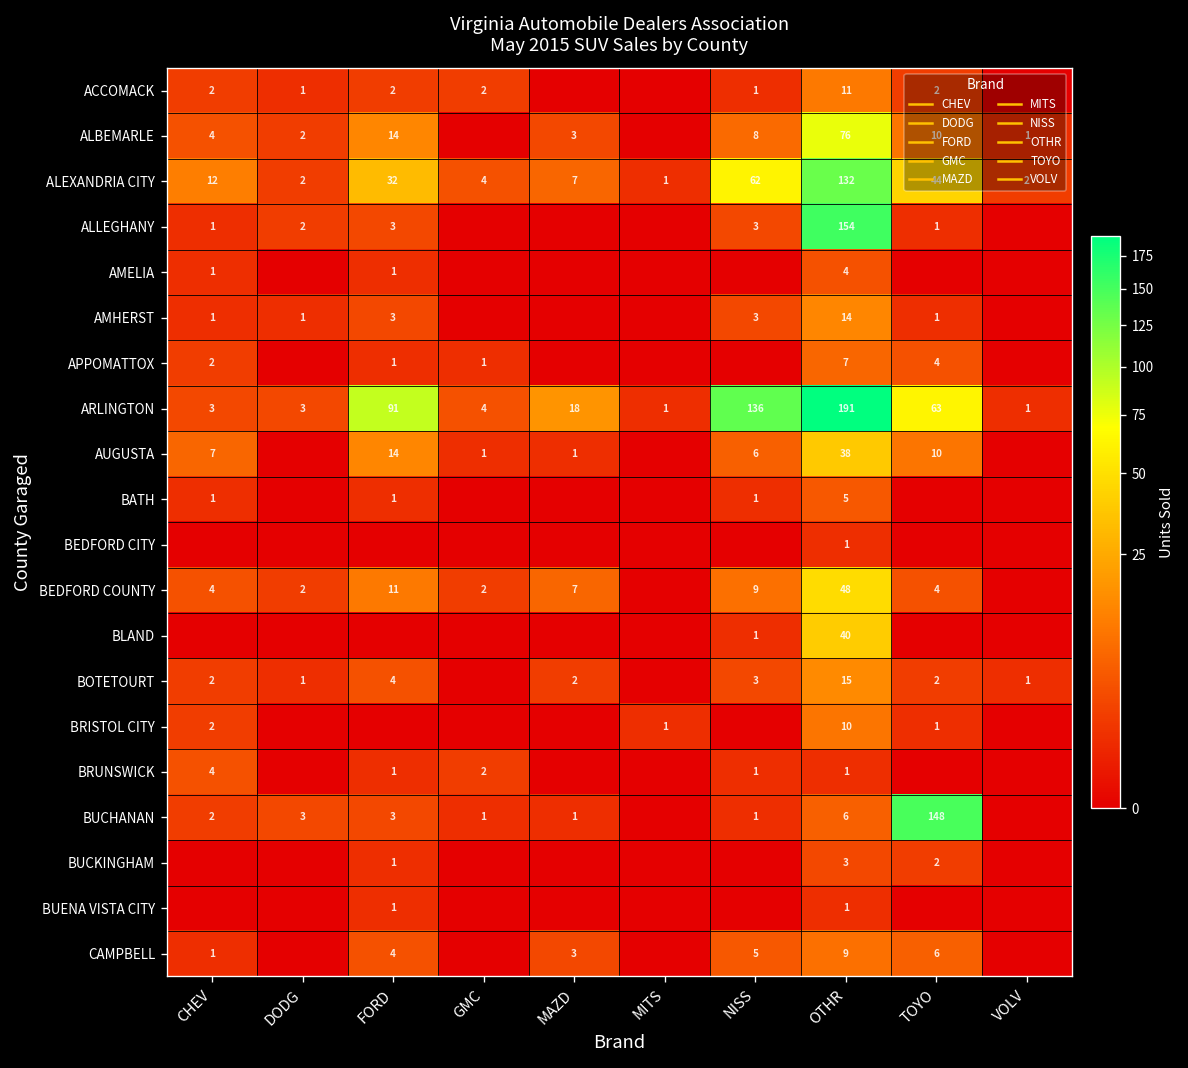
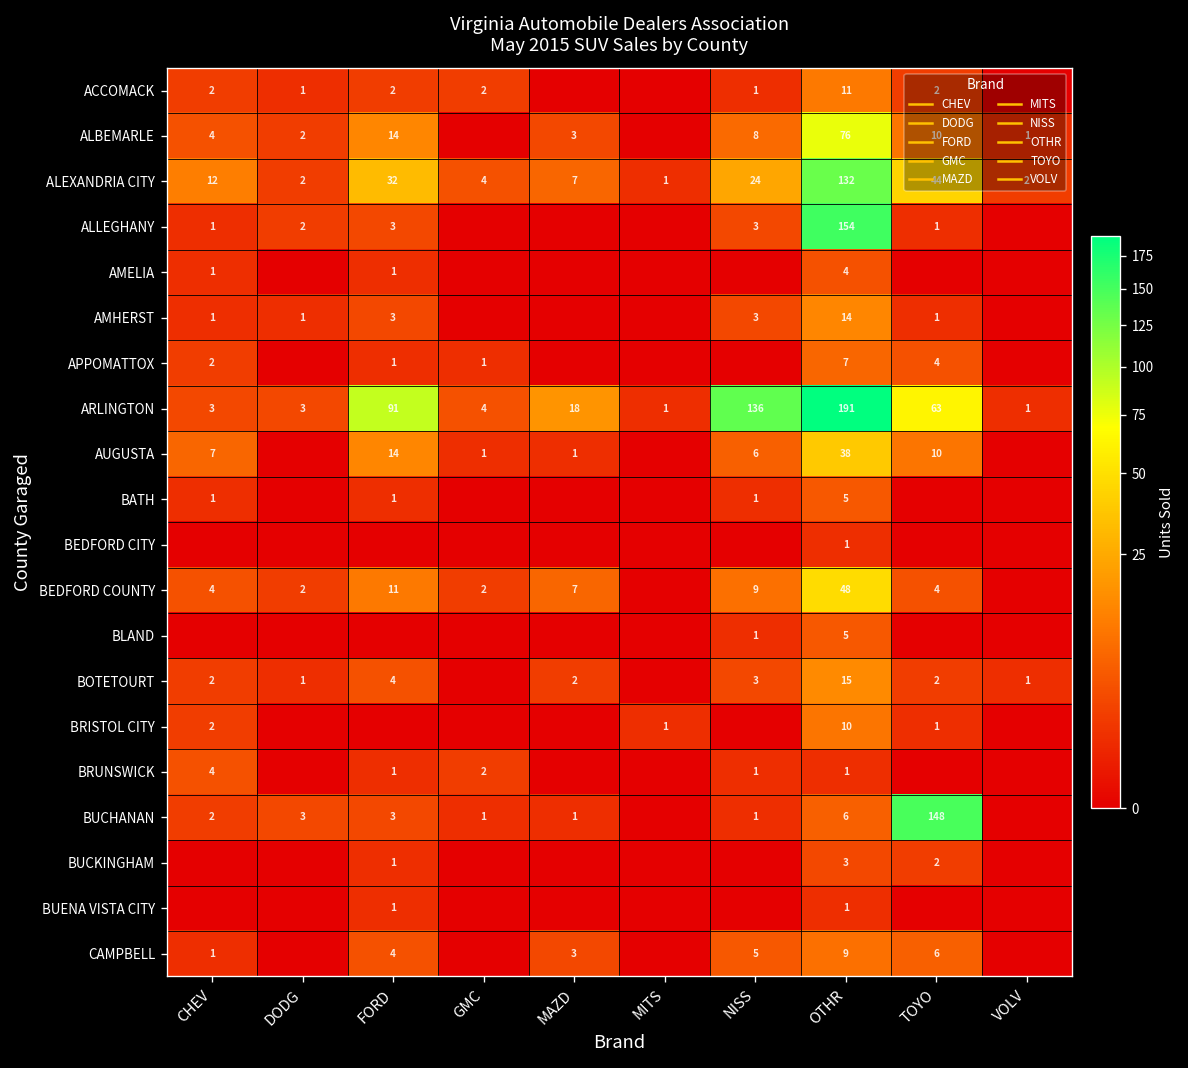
ALEXANDRIA CITY, NISS: 62 -> 24
BLAND, OTHR: 40 -> 5
